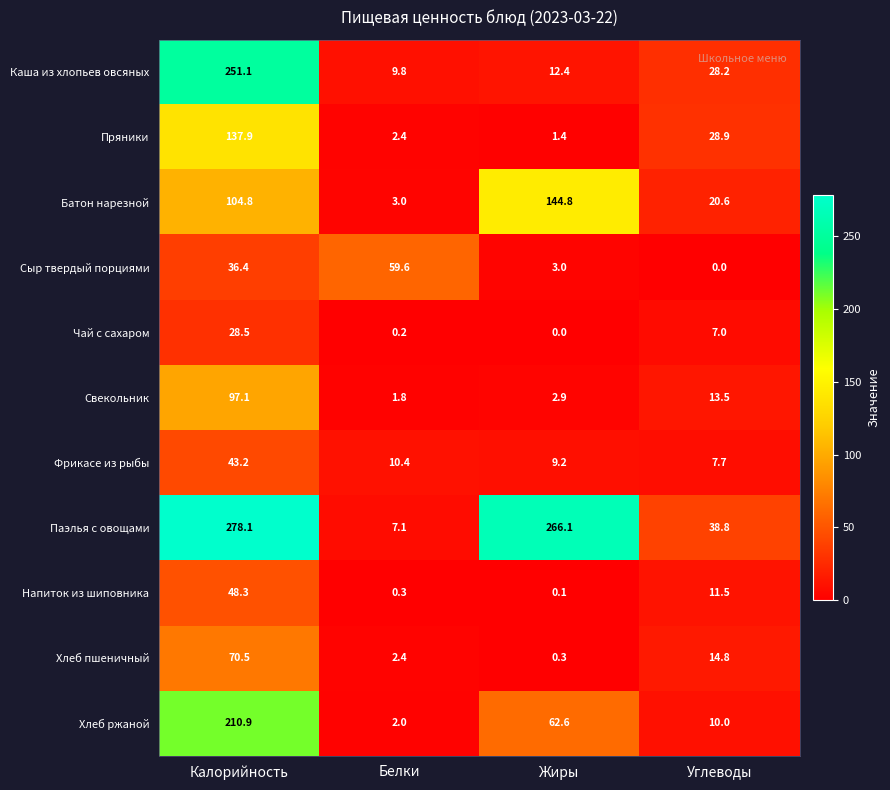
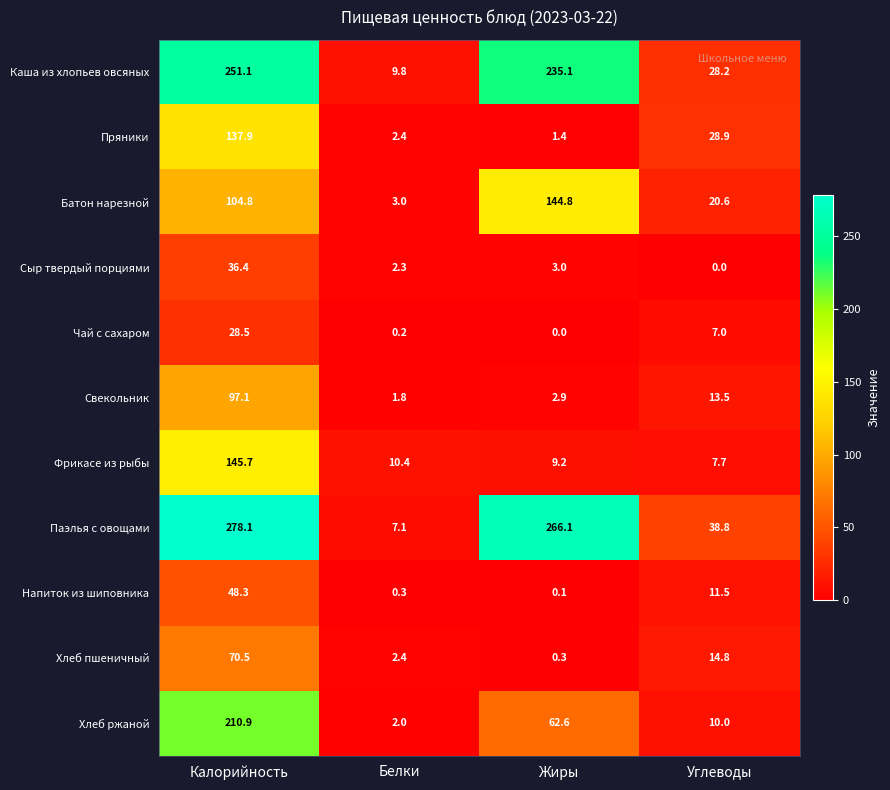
Каша из хлопьев овсяных, Жиры: 12.4 -> 235.1
Сыр твердый порциями, Белки: 59.6 -> 2.3
Фрикасе из рыбы, Калорийность: 43.2 -> 145.7
